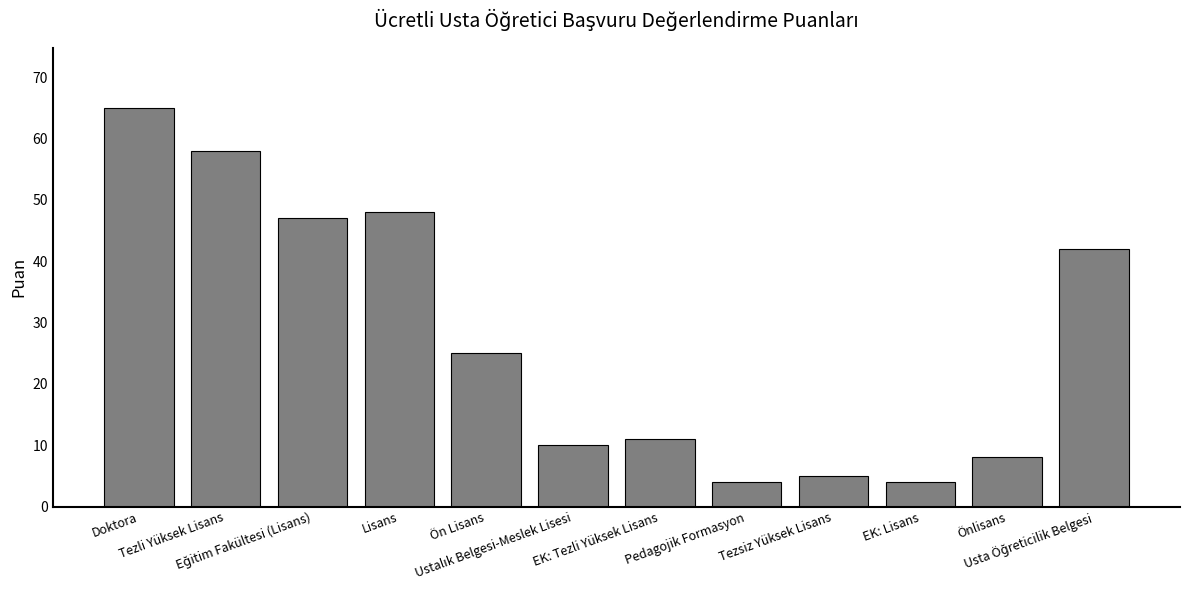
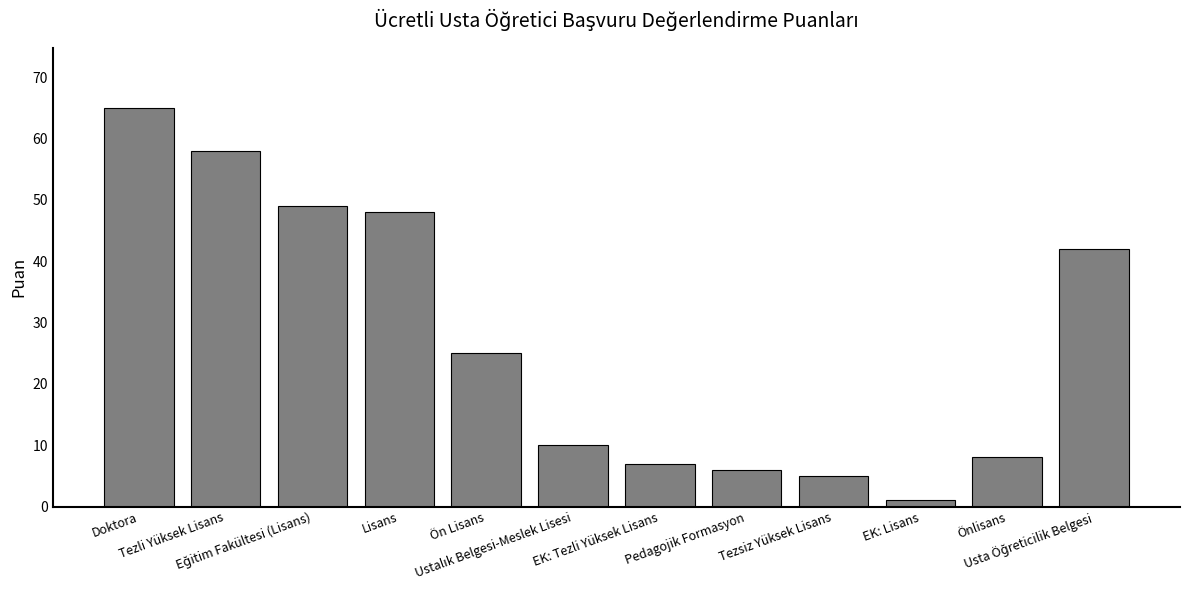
Eğitim Fakültesi (Lisans): 47 -> 49
EK: Tezli Yüksek Lisans: 11 -> 7
Pedagojik Formasyon: 4 -> 6
EK: Lisans: 4 -> 1
